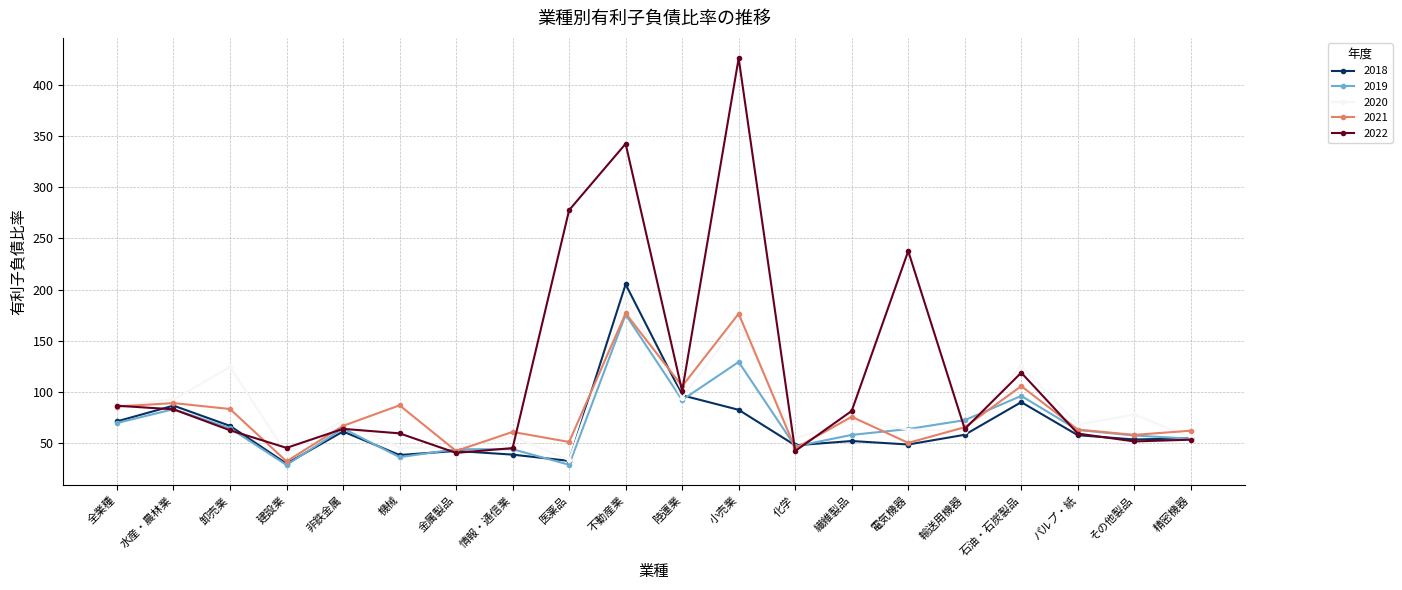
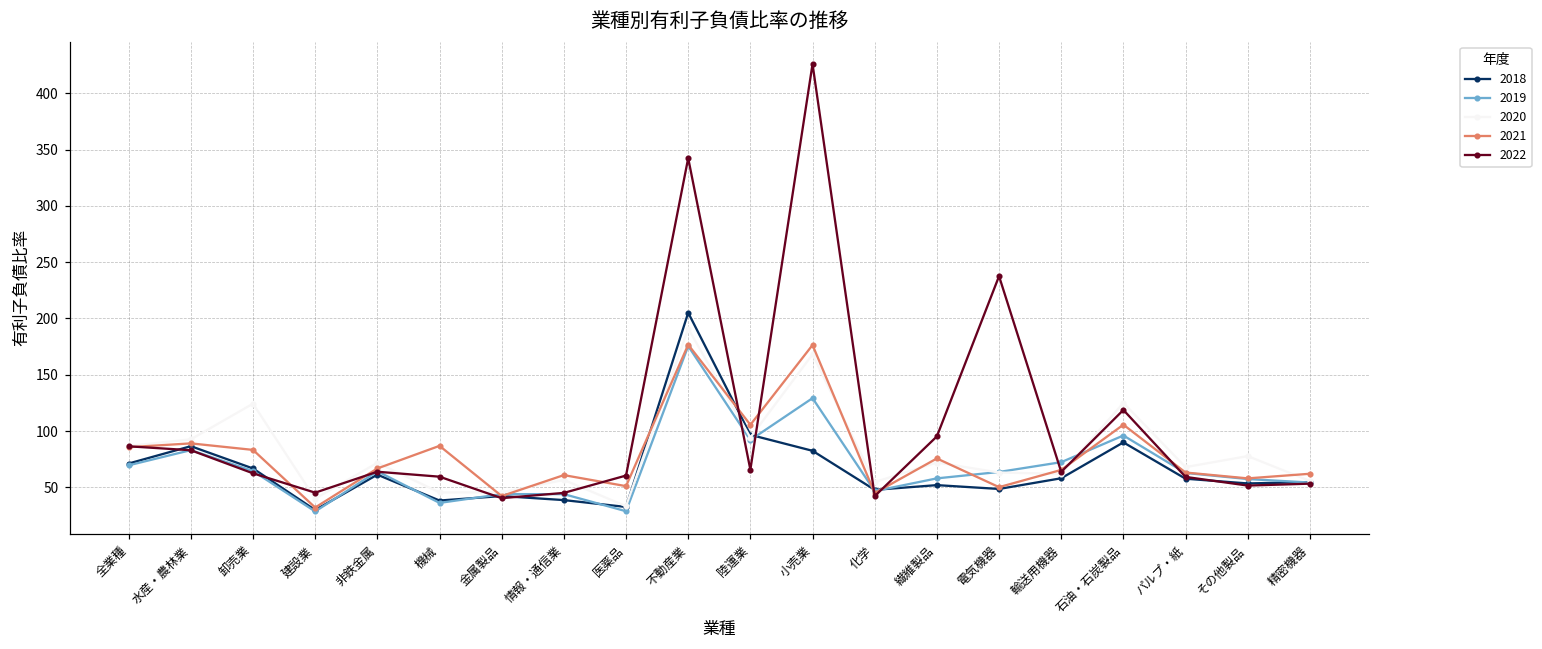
2022, 医薬品: 278 -> 60
2022, 陸運業: 101 -> 66
2022, 繊維製品: 81 -> 95
